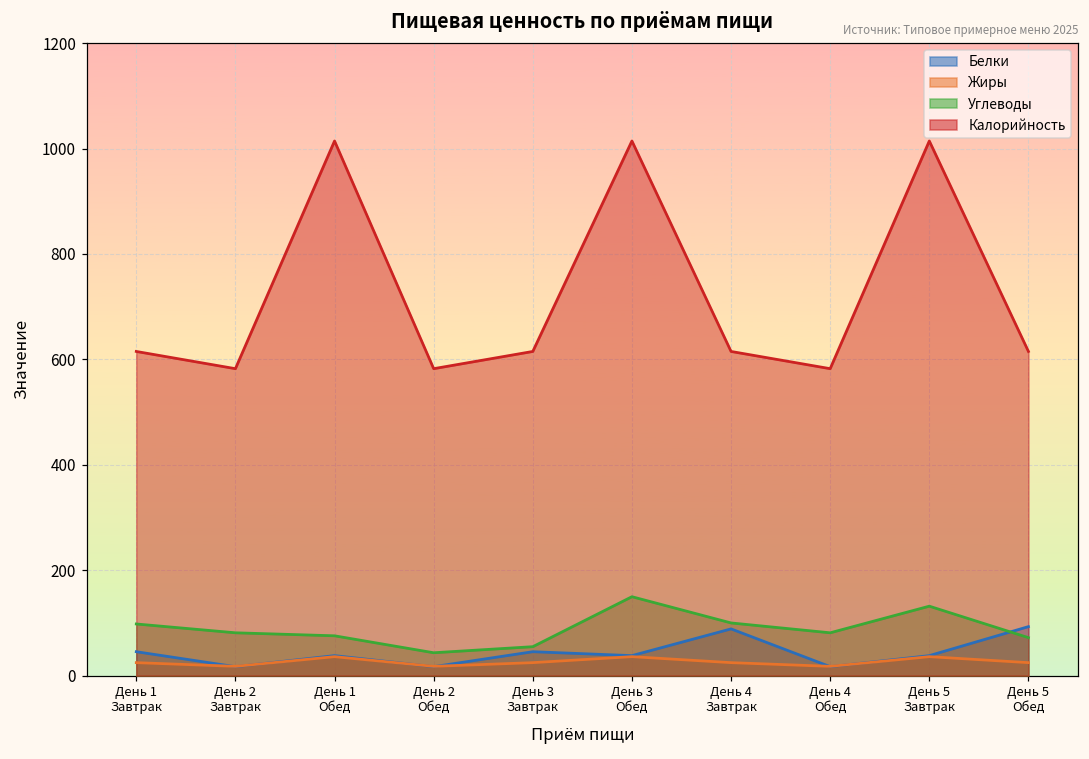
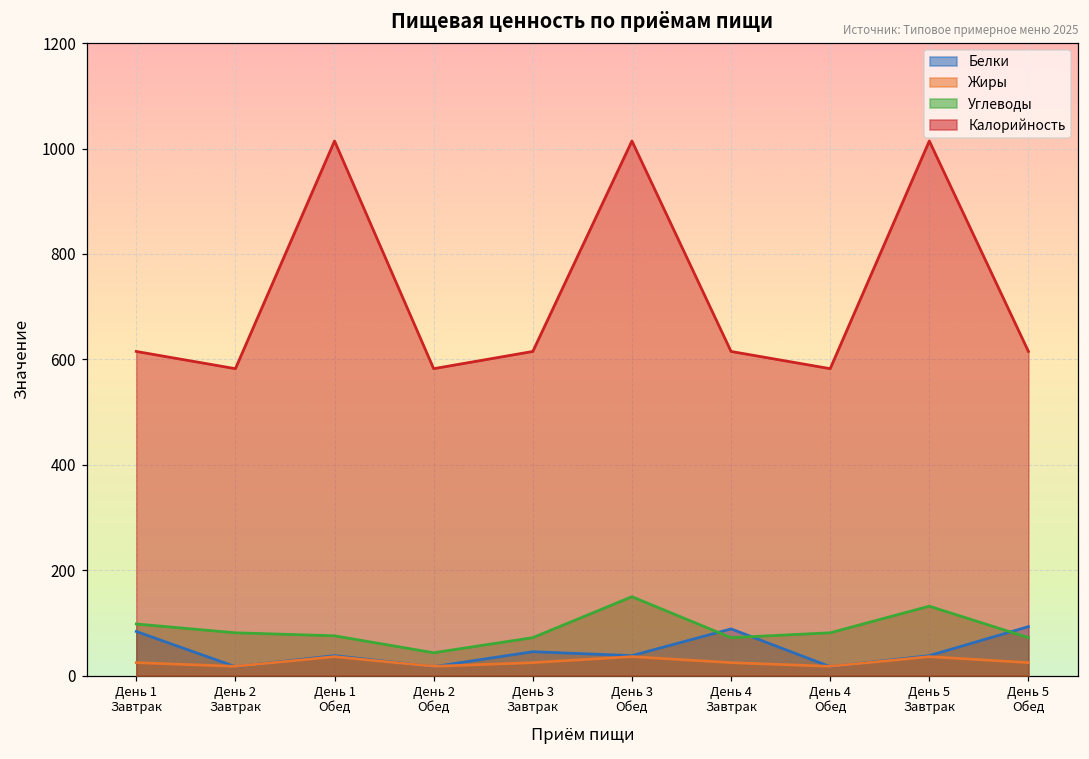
Белки, День 1 Завтрак: 50 -> 80
Углеводы, День 3 Завтрак: 50 -> 70
Углеводы, День 4 Завтрак: 100 -> 70
